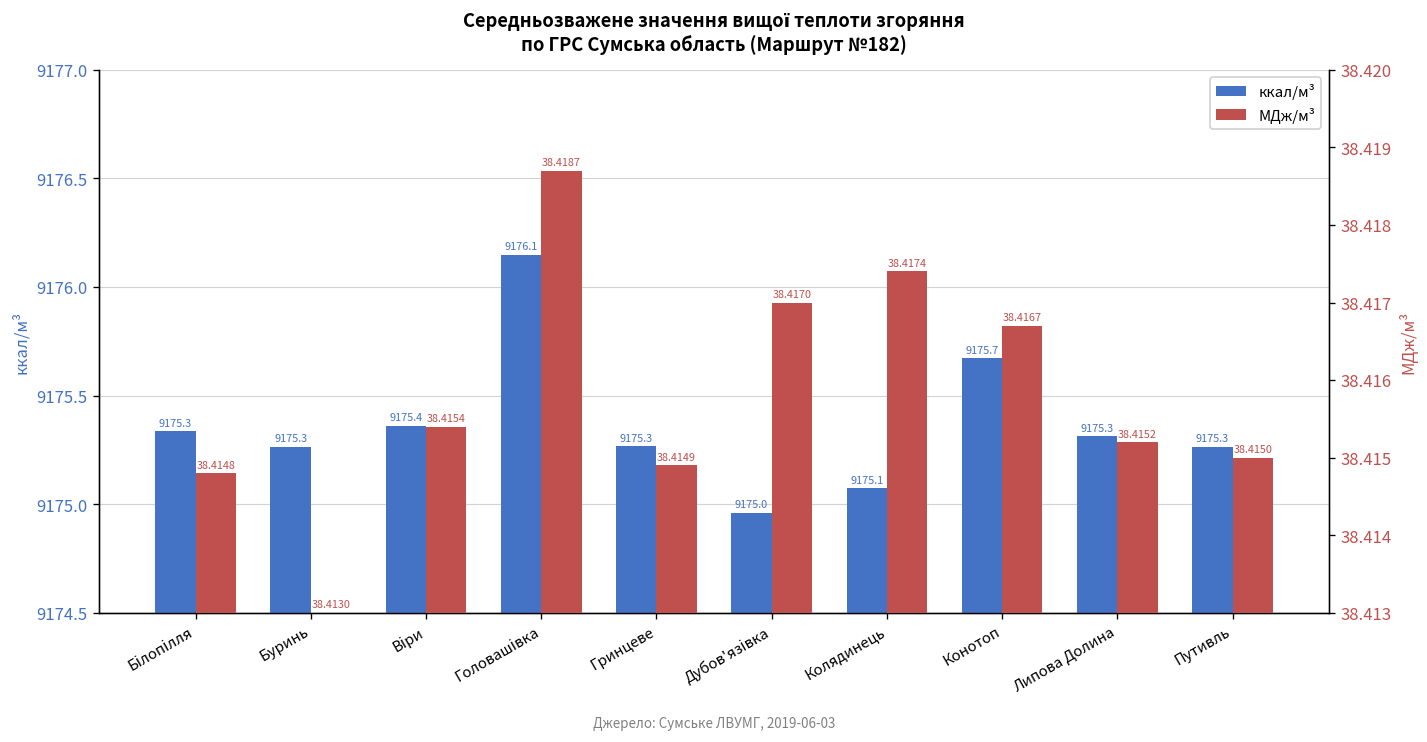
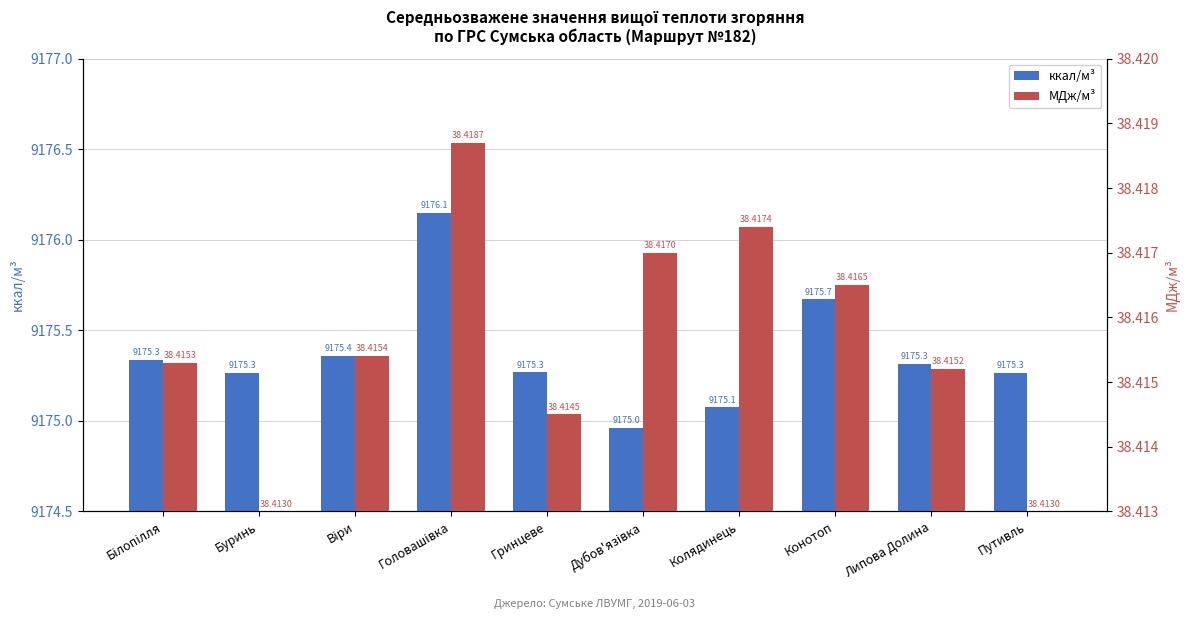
МДж/м³, Білопілля: 38.4148 -> 38.4153
МДж/м³, Гринцеве: 38.4149 -> 38.4145
МДж/м³, Конотоп: 38.4167 -> 38.4165
МДж/м³, Путивль: 38.4150 -> 38.4130
